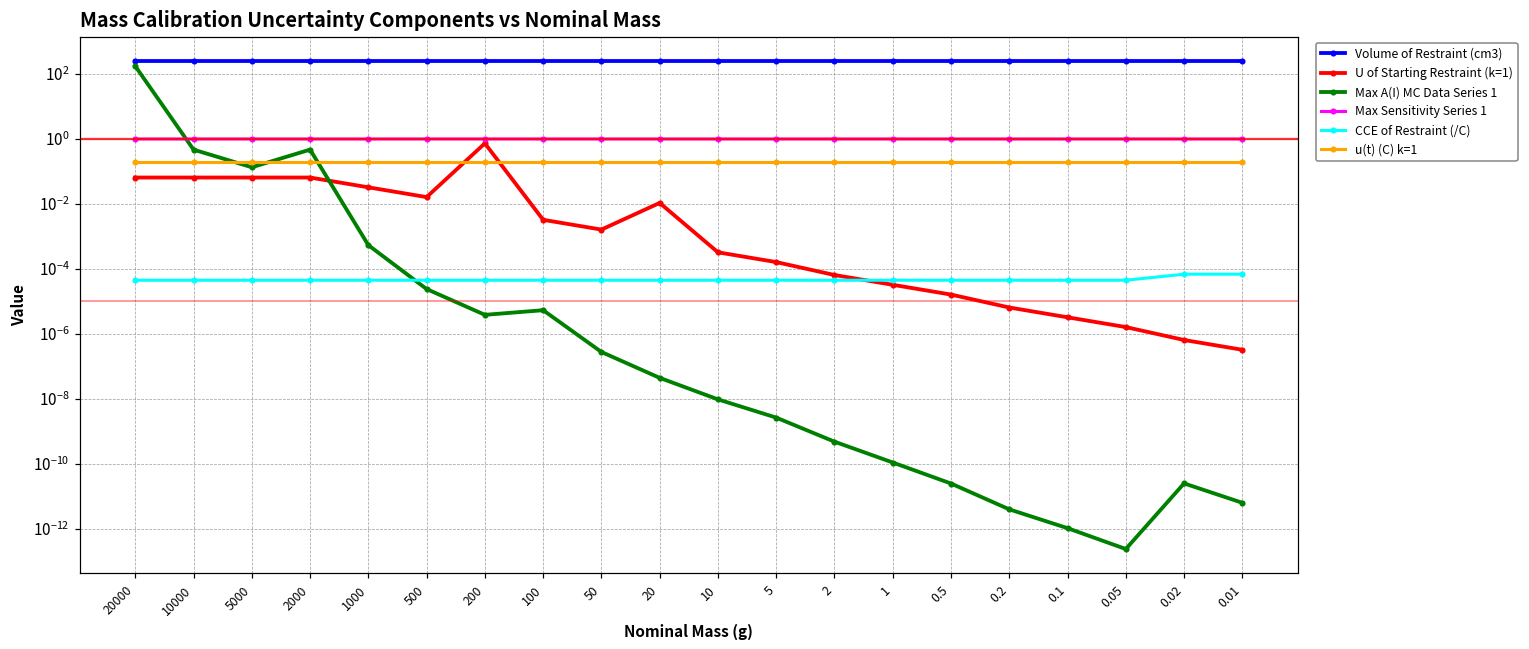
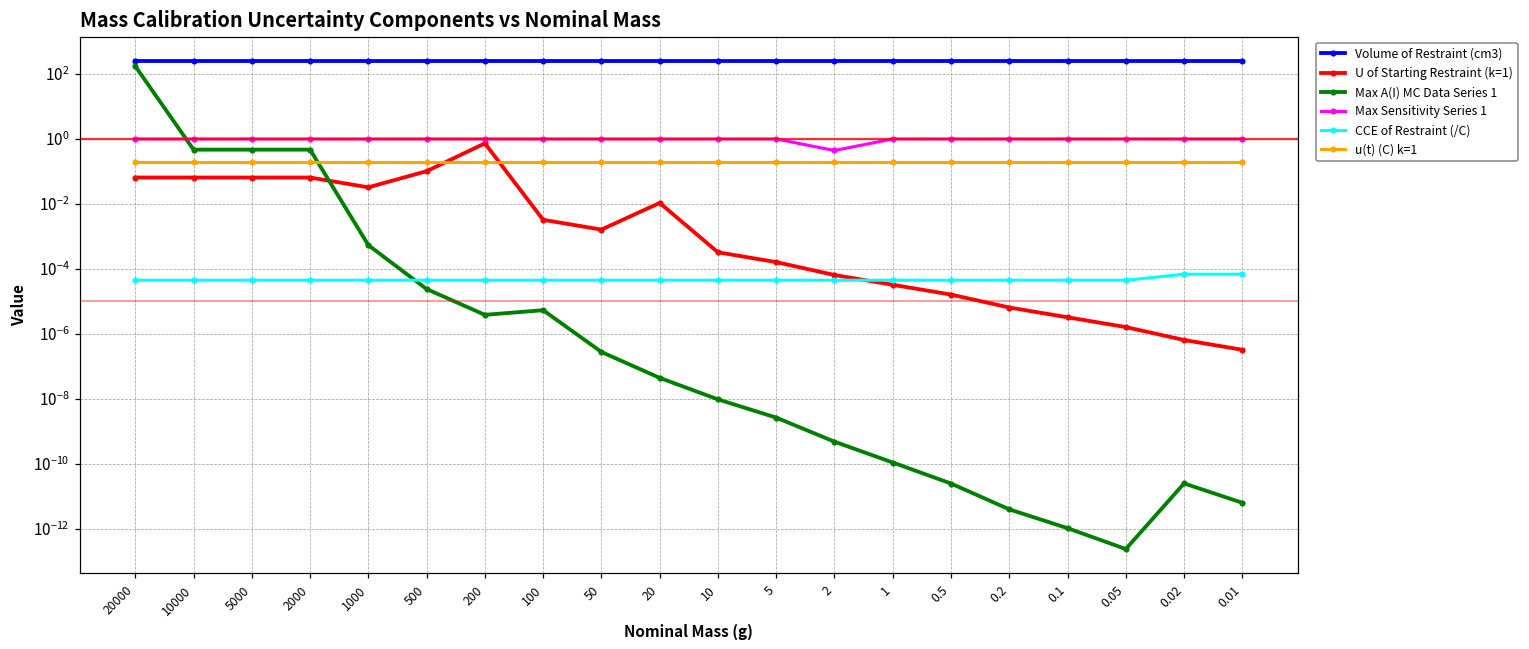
Max A(I) MC Data Series 1, 5000: 0.1 -> 0.5
U of Starting Restraint (k=1), 500: 0.02 -> 0.10
Max Sensitivity Series 1, 2: 1.0 -> 0.4
